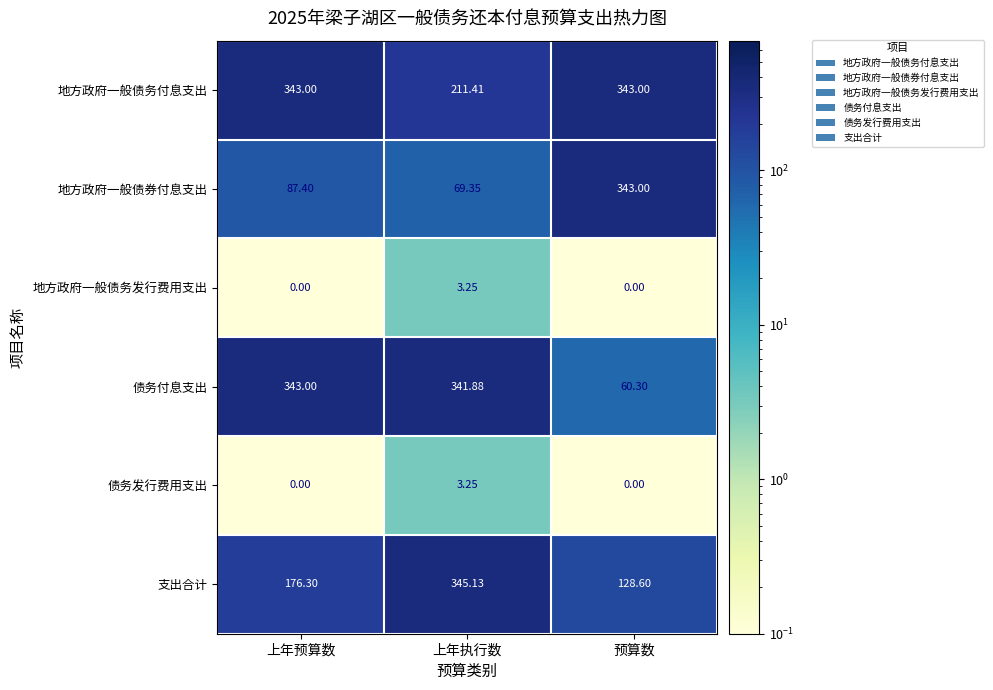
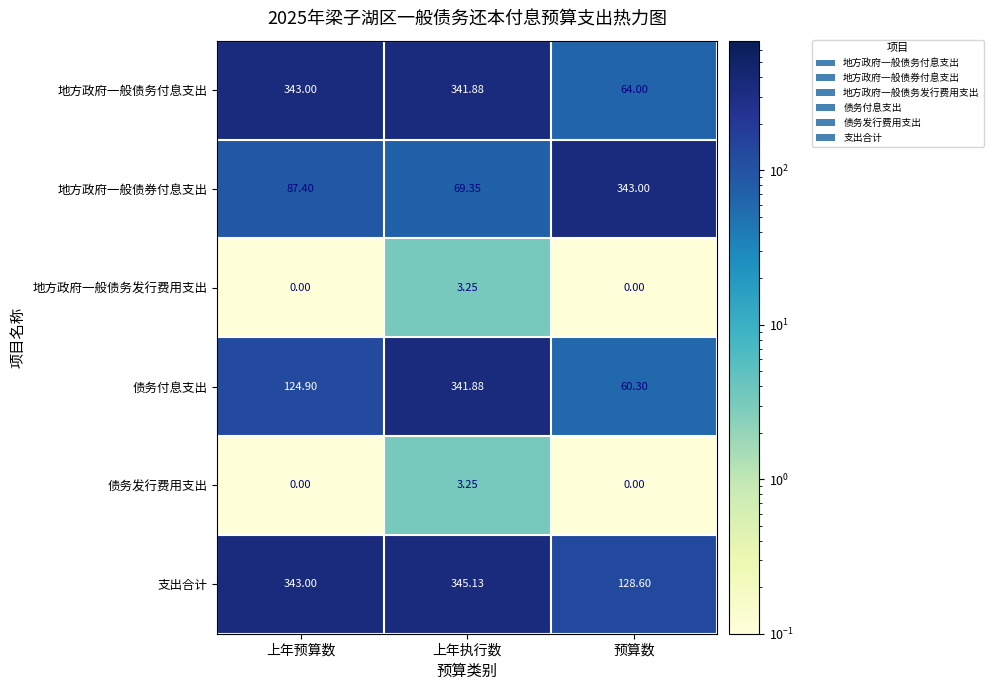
地方政府一般债务付息支出, 上年执行数: 211.41 -> 341.88
地方政府一般债务付息支出, 预算数: 343.00 -> 64.00
债务付息支出, 上年预算数: 343.00 -> 124.90
支出合计, 上年预算数: 176.30 -> 343.00
